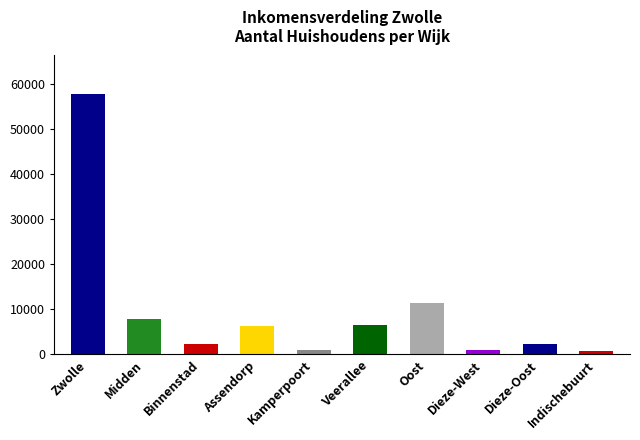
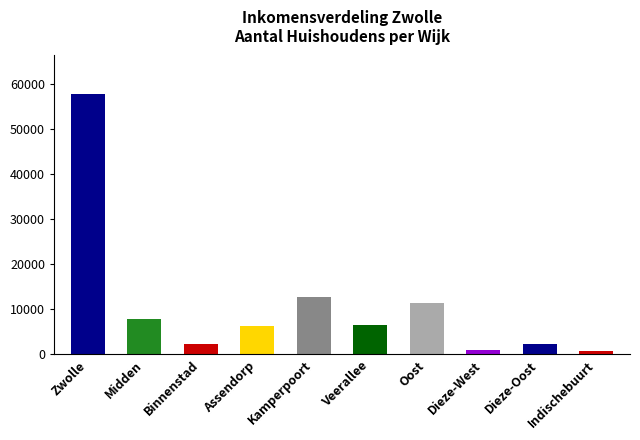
Kamperpoort: 1000 -> 13000
